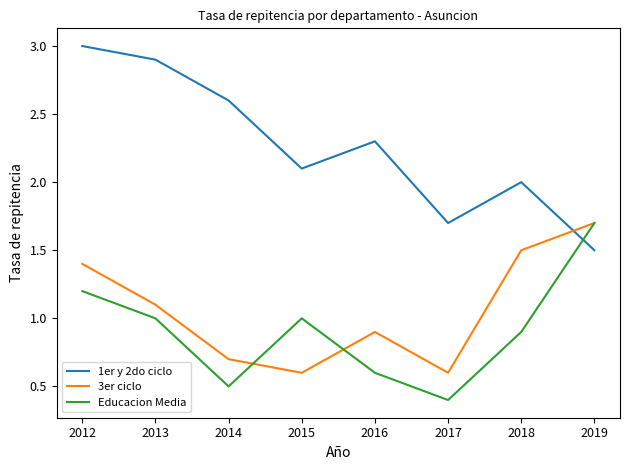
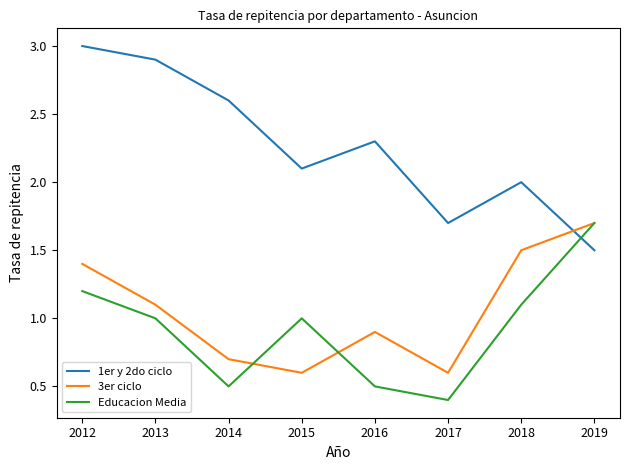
Educacion Media, 2016: 0.6 -> 0.5
Educacion Media, 2018: 0.9 -> 1.1
